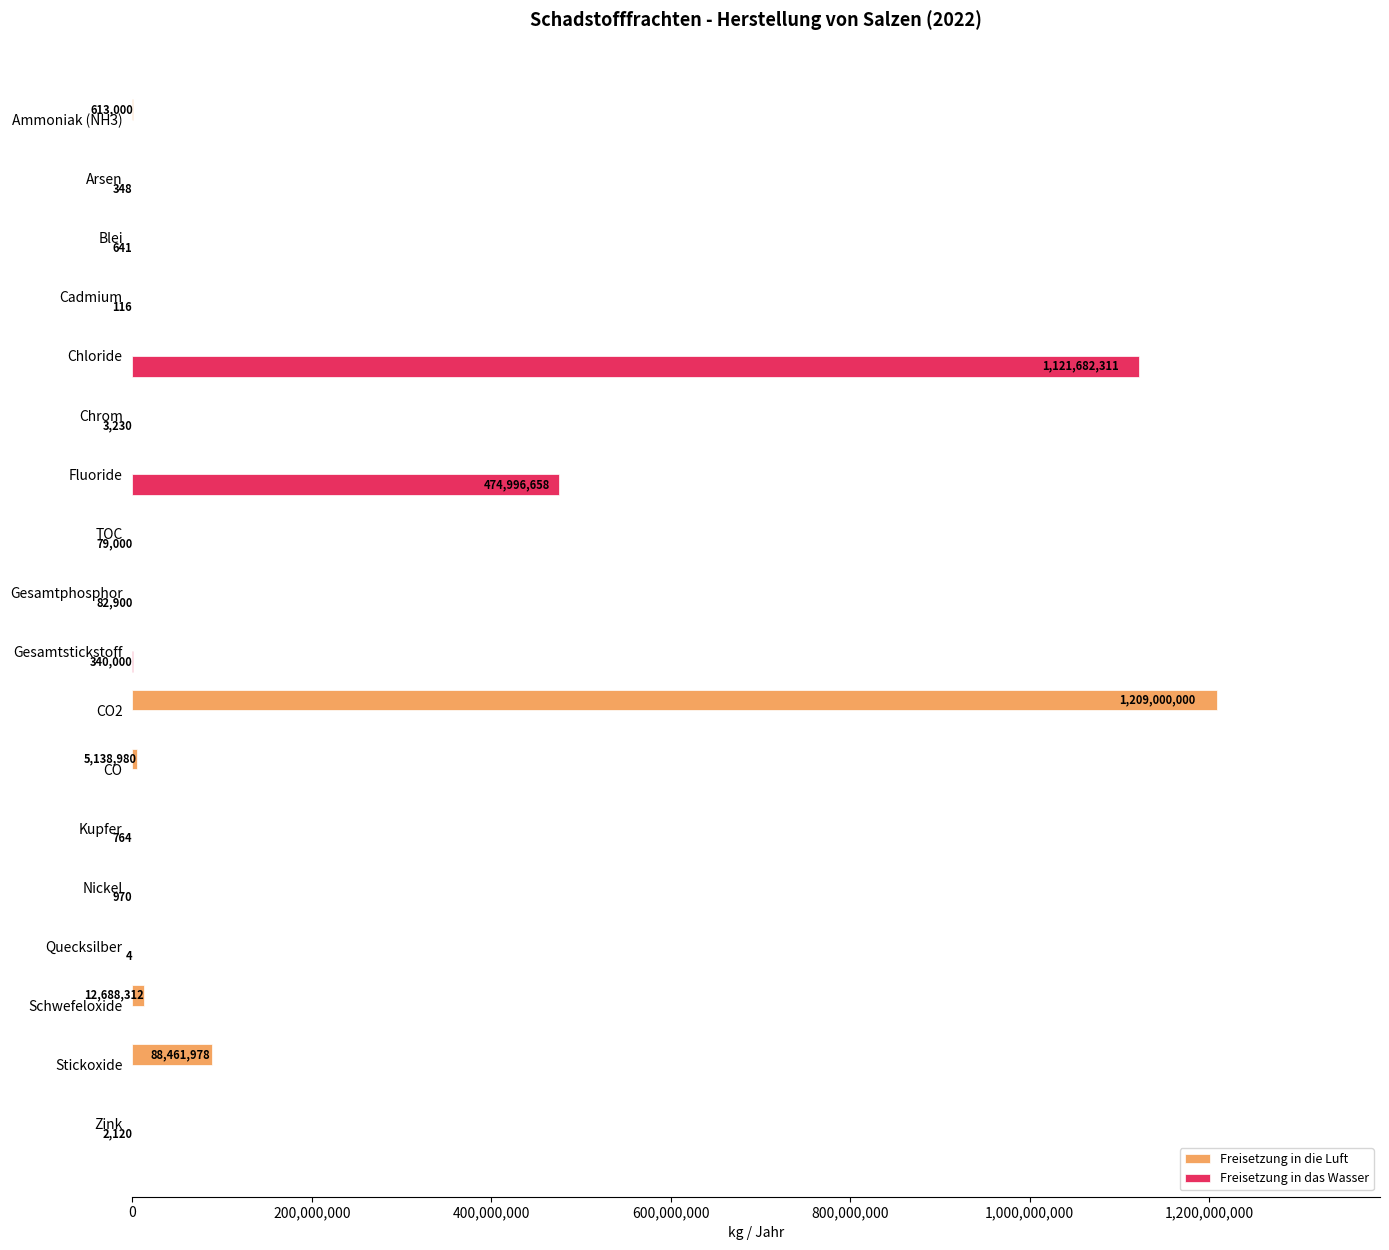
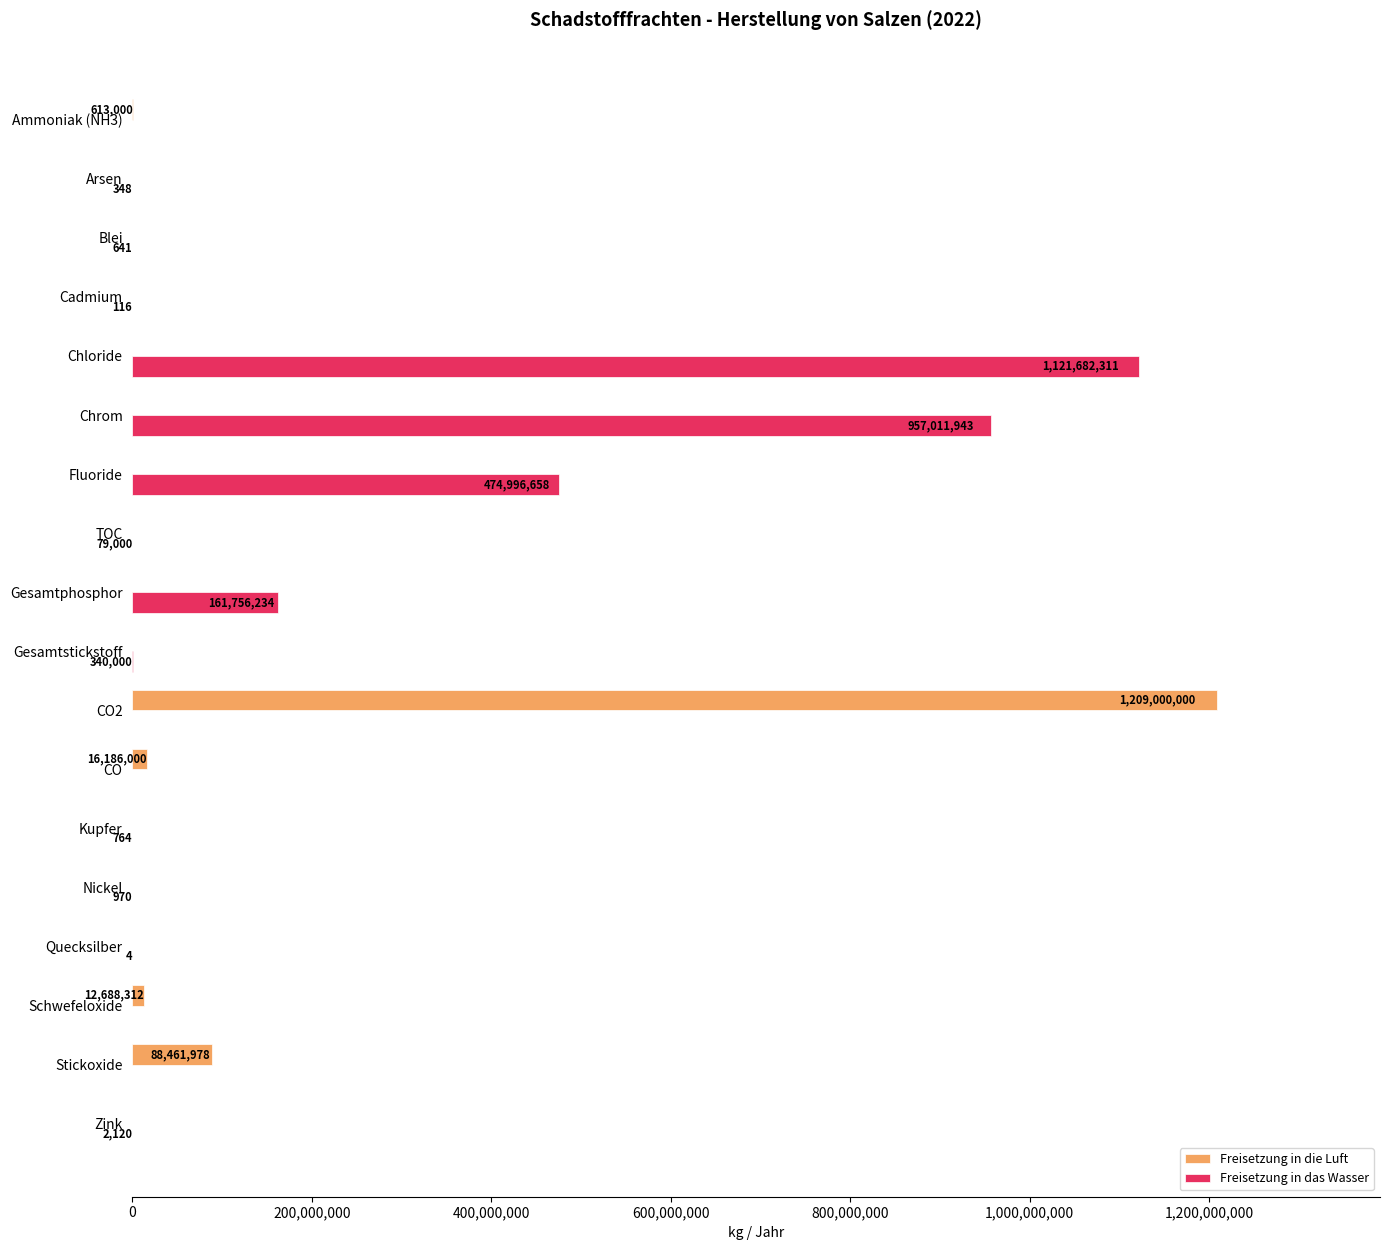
Freisetzung in das Wasser, Chrom: 3,230 -> 957,011,943
Freisetzung in das Wasser, Gesamtphosphor: 82,900 -> 161,756,234
Freisetzung in die Luft, CO: 5,138,980 -> 16,186,000
